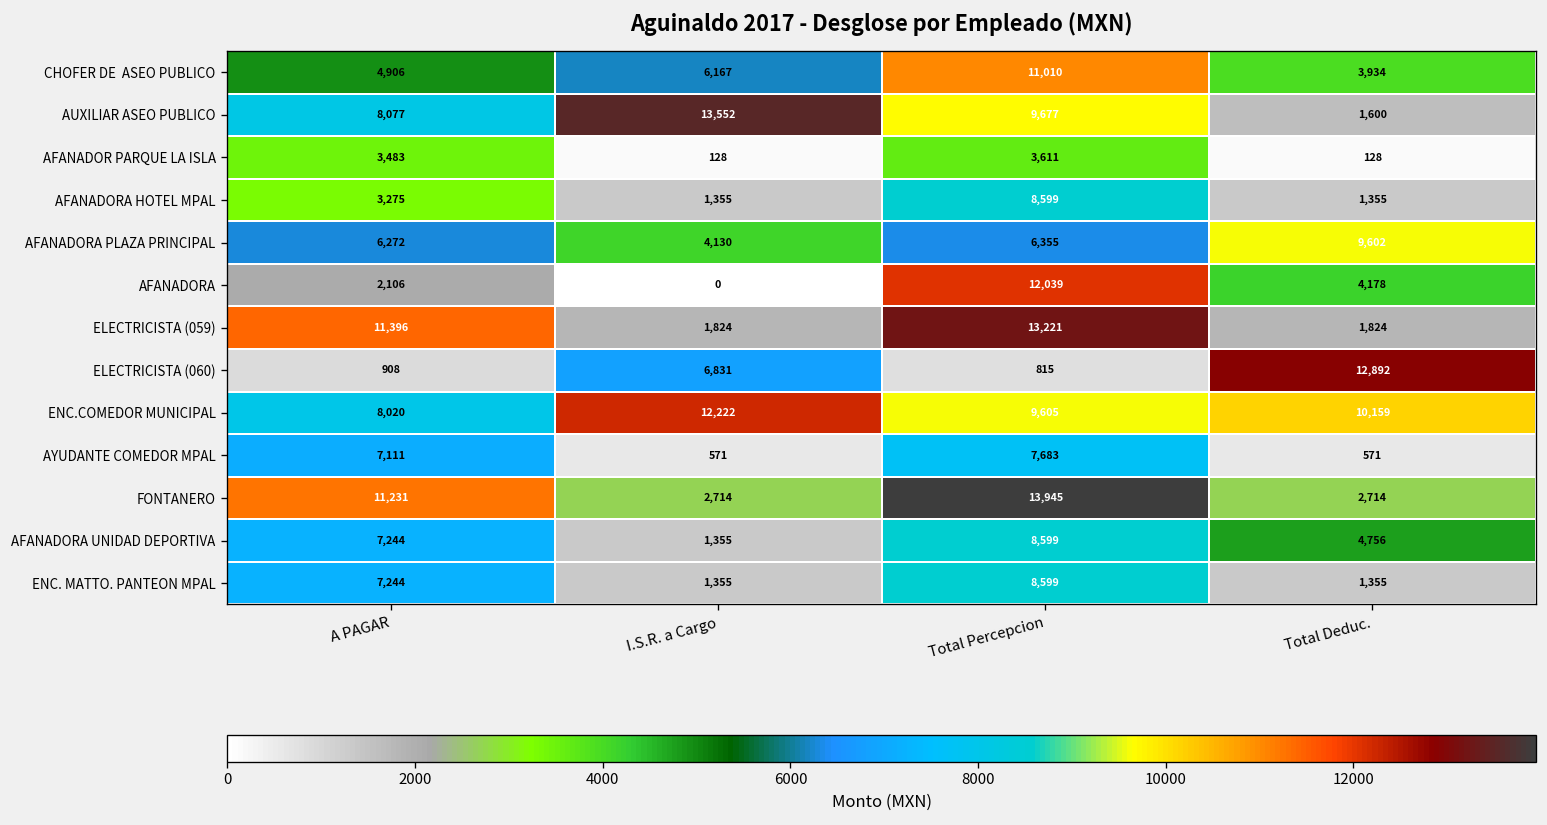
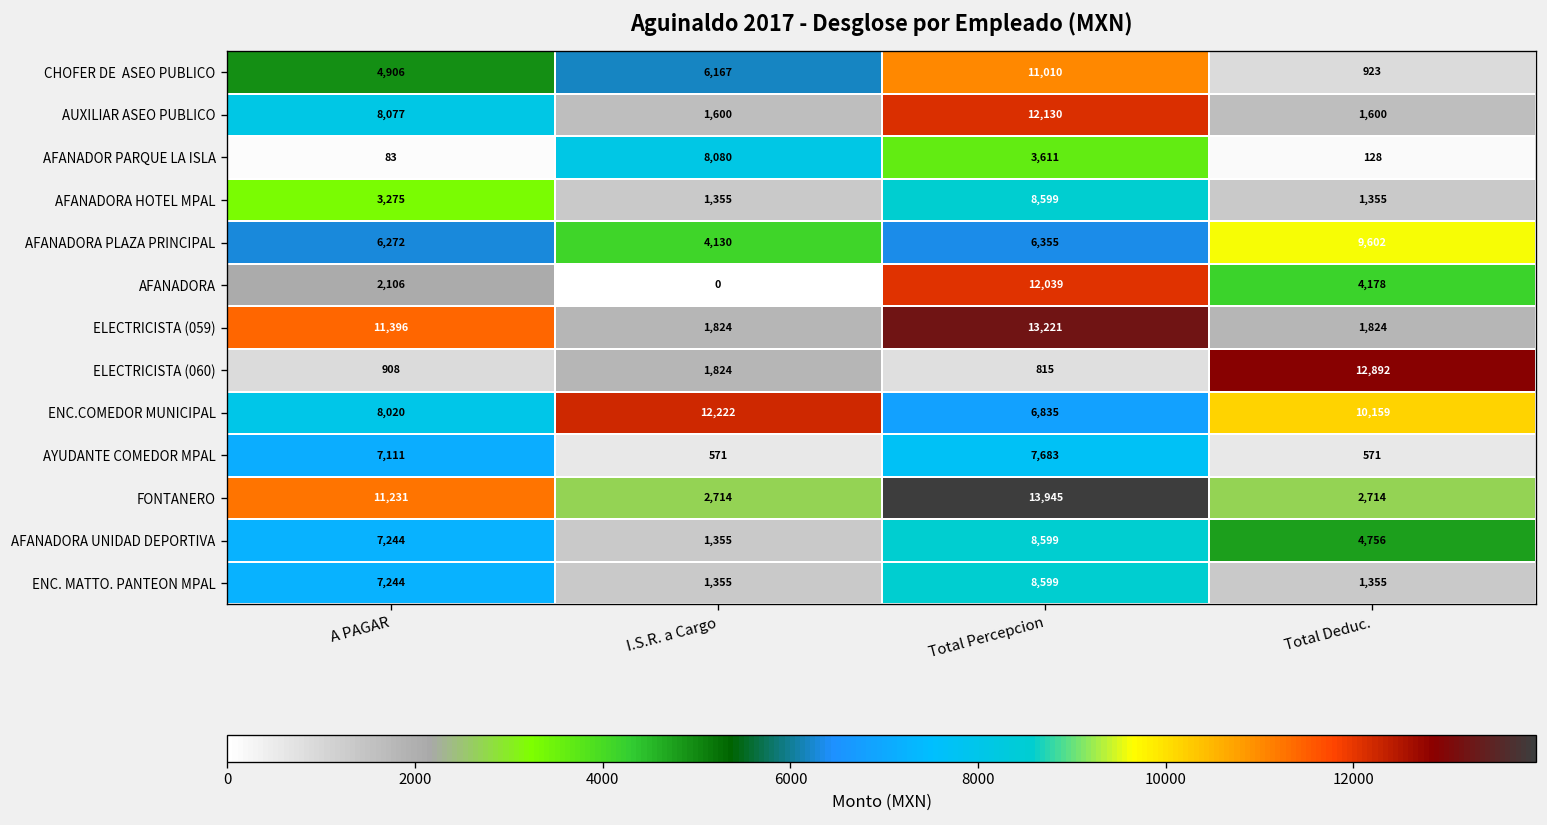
CHOFER DE ASEO PUBLICO, Total Deduc.: 3,934 -> 923
AUXILIAR ASEO PUBLICO, I.S.R. a Cargo: 13,552 -> 1,600
AUXILIAR ASEO PUBLICO, Total Percepcion: 9,677 -> 12,130
AFANADOR PARQUE LA ISLA, A PAGAR: 3,483 -> 83
AFANADOR PARQUE LA ISLA, I.S.R. a Cargo: 128 -> 8,080
ELECTRICISTA (060), I.S.R. a Cargo: 6,831 -> 1,824
ENC.COMEDOR MUNICIPAL, Total Percepcion: 9,605 -> 6,835
